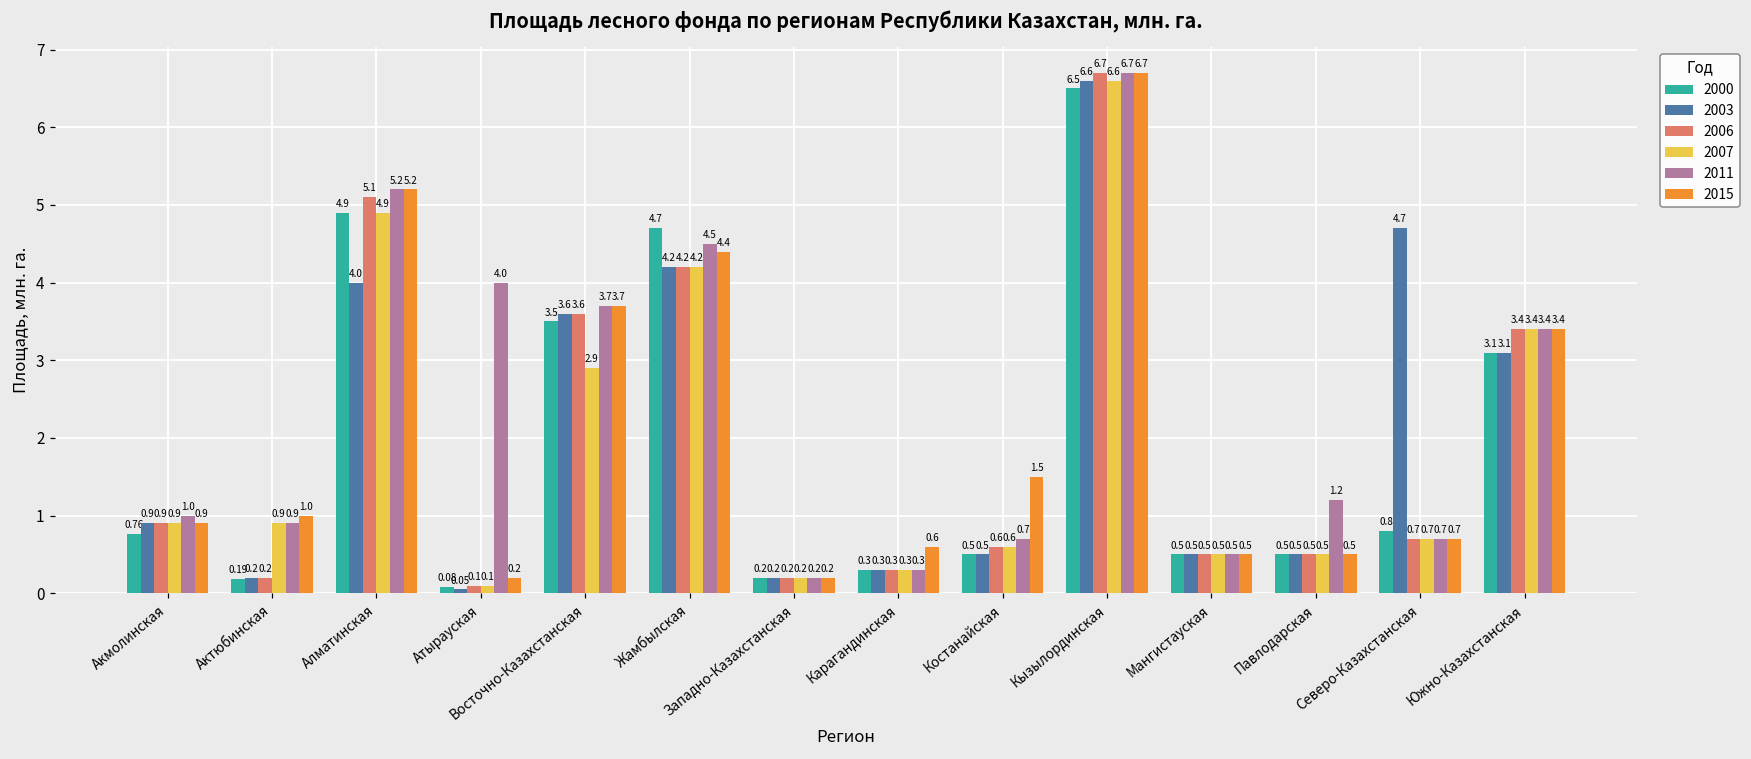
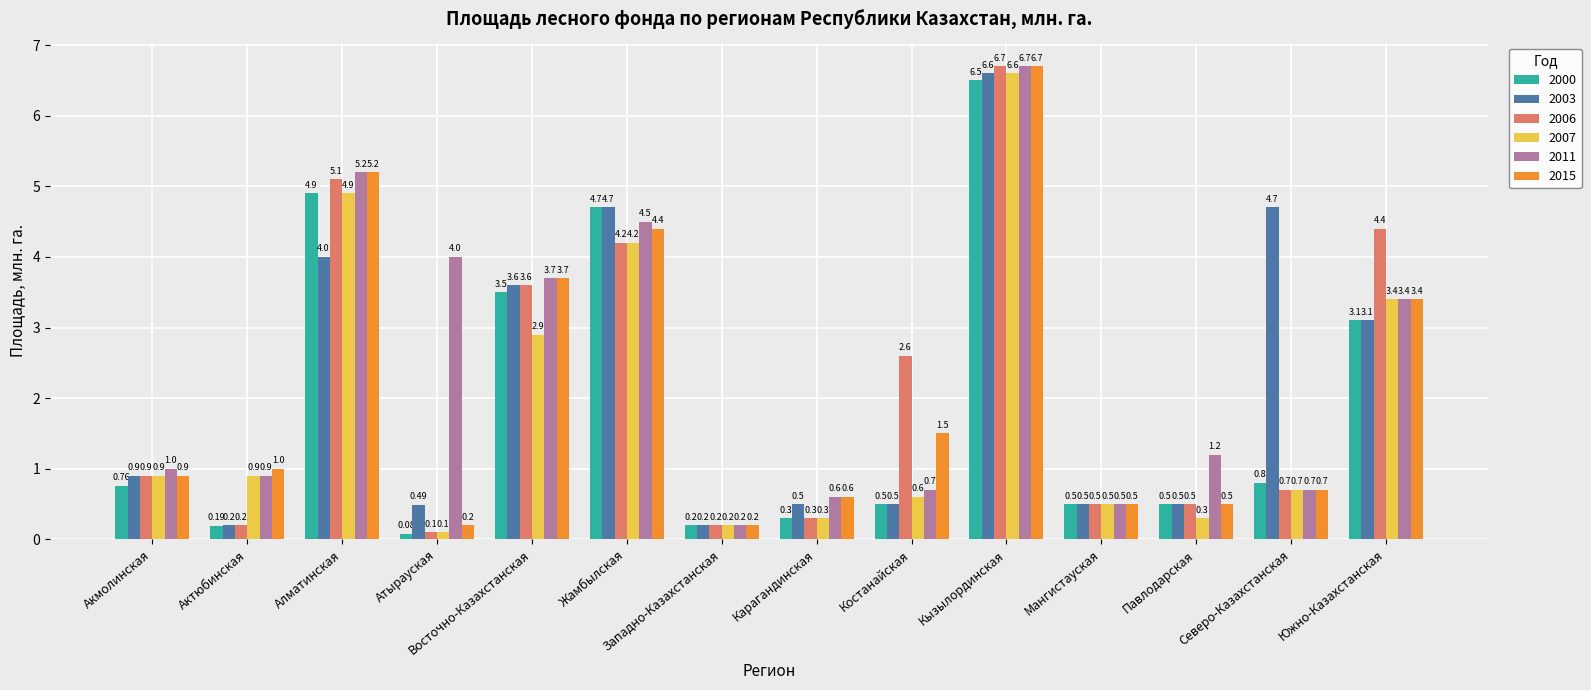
2003, Атырауская: 0.05 -> 0.49
2003, Жамбылская: 4.2 -> 4.7
2003, Карагандинская: 0.3 -> 0.5
2011, Карагандинская: 0.3 -> 0.6
2006, Костанайская: 0.6 -> 2.6
2007, Павлодарская: 0.5 -> 0.3
2006, Южно-Казахстанская: 3.4 -> 4.4
